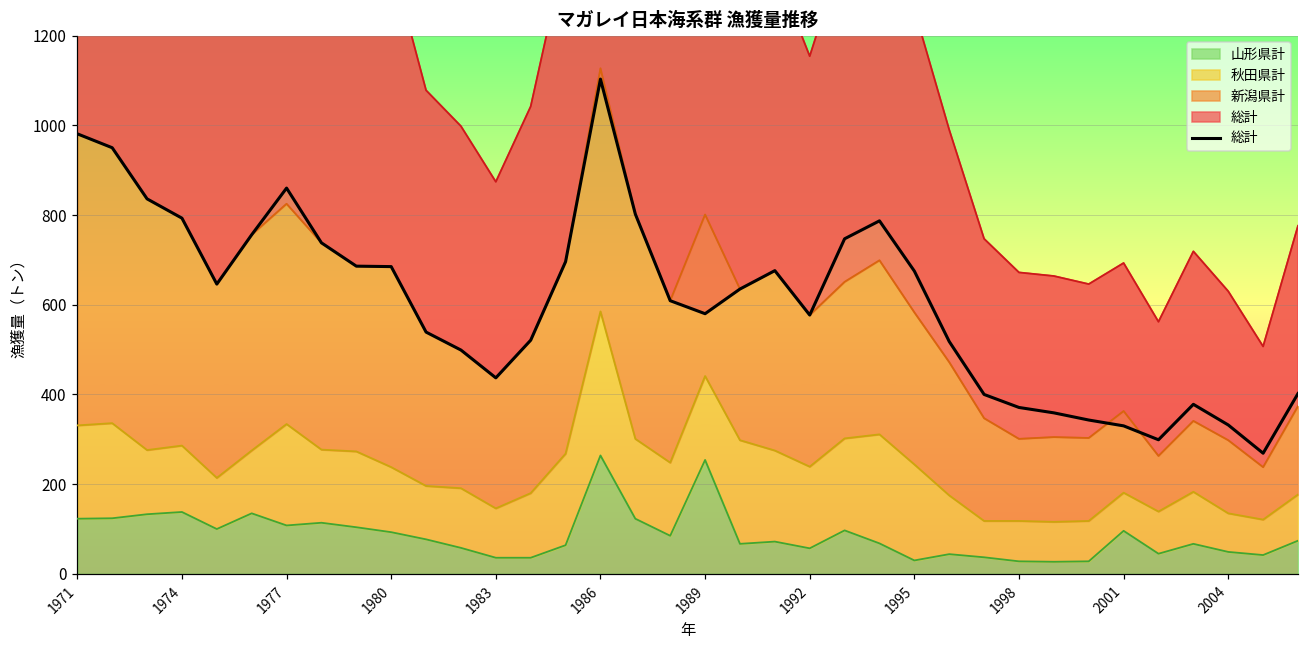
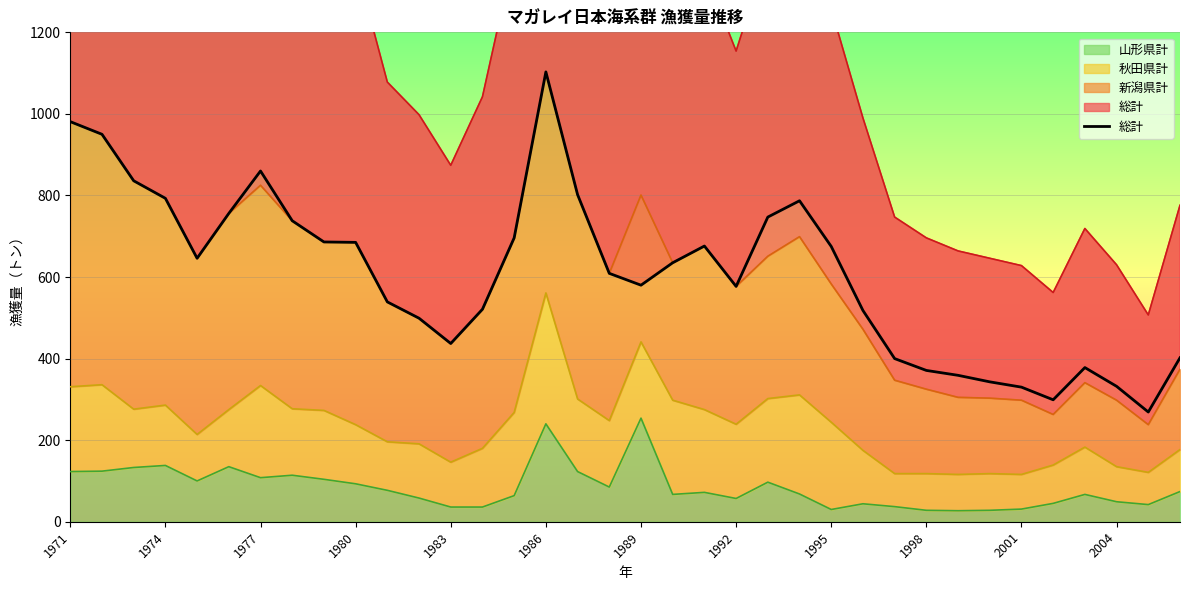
山形県計, 1986: 260 -> 240
新潟県計, 1998: 180 -> 210
山形県計, 2001: 100 -> 30
